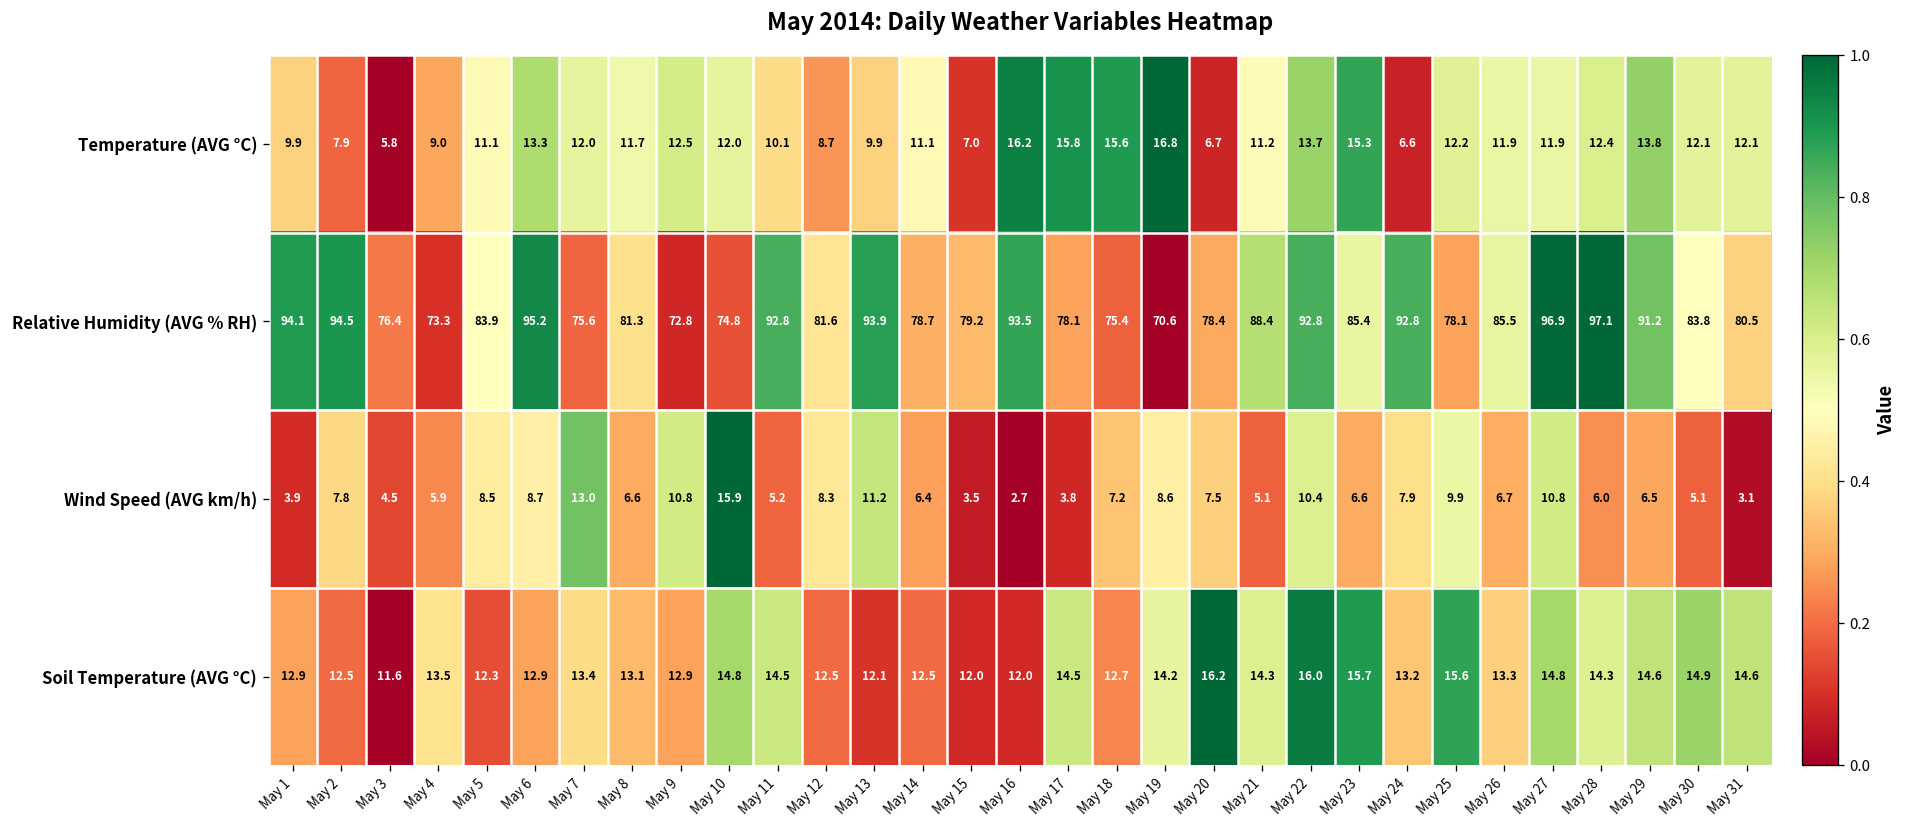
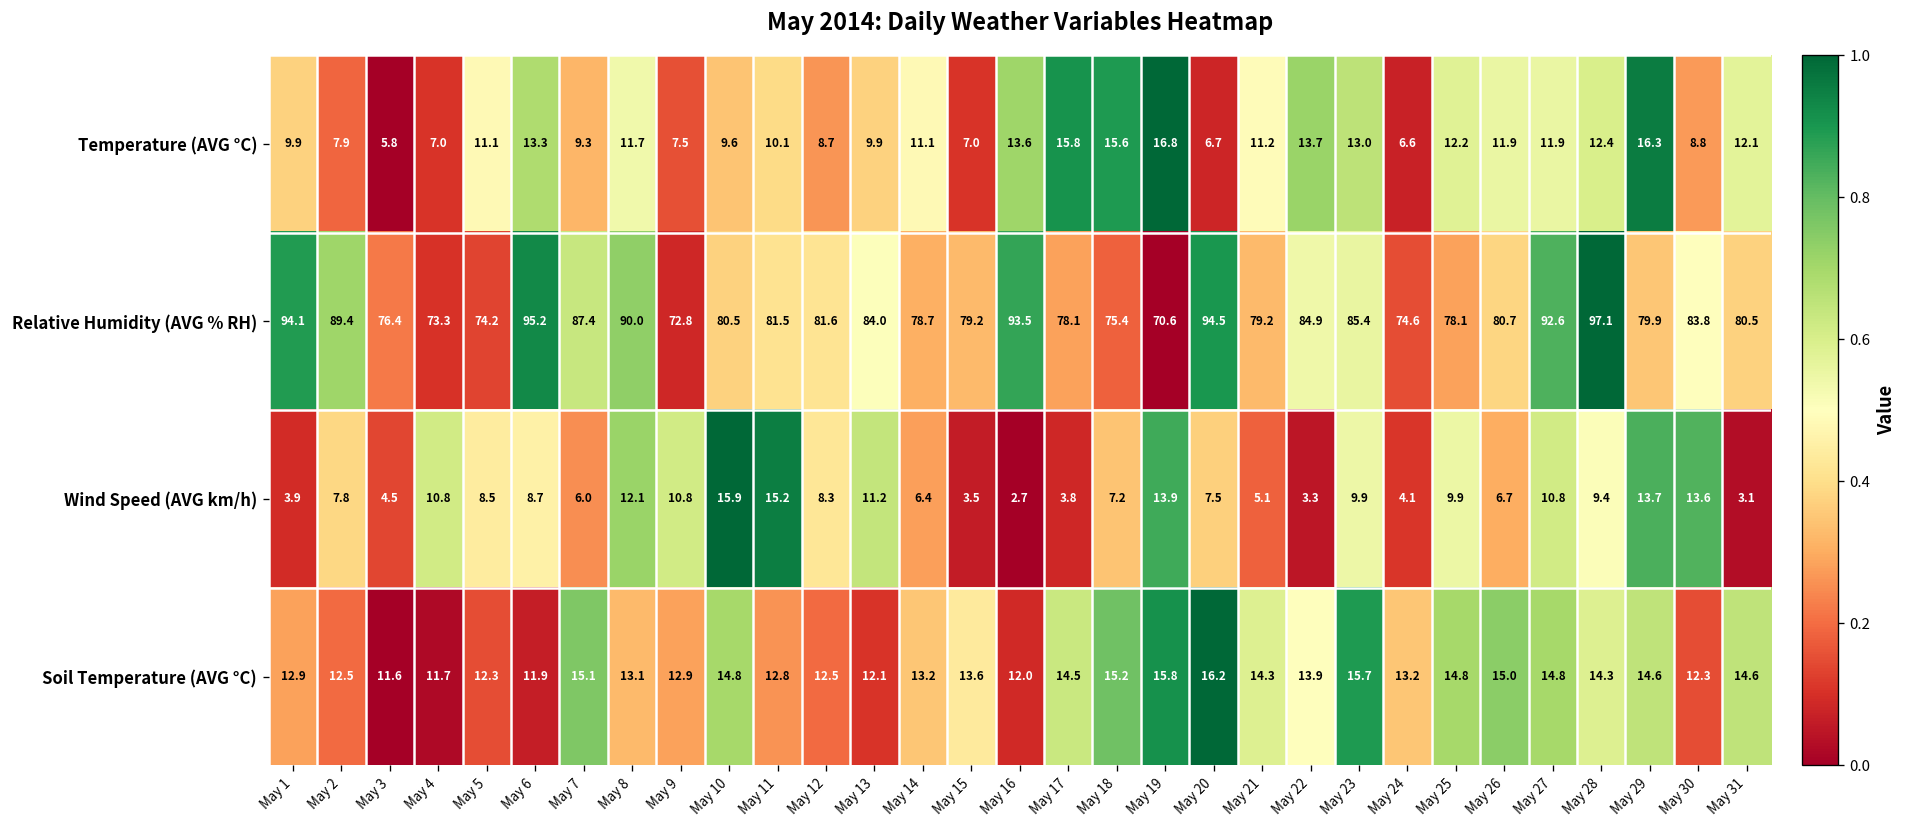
Temperature (AVG °C), May 4: 9.0 -> 7.0
Temperature (AVG °C), May 7: 12.0 -> 9.3
Temperature (AVG °C), May 9: 12.5 -> 7.5
Temperature (AVG °C), May 10: 12.0 -> 9.6
Temperature (AVG °C), May 16: 16.2 -> 13.6
Temperature (AVG °C), May 23: 15.3 -> 13.0
Temperature (AVG °C), May 29: 13.8 -> 16.3
Temperature (AVG °C), May 30: 12.1 -> 8.8
Relative Humidity (AVG % RH), May 2: 94.5 -> 89.4
Relative Humidity (AVG % RH), May 5: 83.9 -> 74.2
Relative Humidity (AVG % RH), May 7: 75.6 -> 87.4
Relative Humidity (AVG % RH), May 8: 81.3 -> 90.0
Relative Humidity (AVG % RH), May 10: 74.8 -> 80.5
Relative Humidity (AVG % RH), May 11: 92.8 -> 81.5
Relative Humidity (AVG % RH), May 13: 93.9 -> 84.0
Relative Humidity (AVG % RH), May 20: 78.4 -> 94.5
Relative Humidity (AVG % RH), May 21: 88.4 -> 79.2
Relative Humidity (AVG % RH), May 22: 92.8 -> 84.9
Relative Humidity (AVG % RH), May 24: 92.8 -> 74.6
Relative Humidity (AVG % RH), May 26: 85.5 -> 80.7
Relative Humidity (AVG % RH), May 27: 96.9 -> 92.6
Relative Humidity (AVG % RH), May 29: 91.2 -> 79.9
Wind Speed (AVG km/h), May 4: 5.9 -> 10.8
Wind Speed (AVG km/h), May 7: 13.0 -> 6.0
Wind Speed (AVG km/h), May 8: 6.6 -> 12.1
Wind Speed (AVG km/h), May 11: 5.2 -> 15.2
Wind Speed (AVG km/h), May 19: 8.6 -> 13.9
Wind Speed (AVG km/h), May 22: 10.4 -> 3.3
Wind Speed (AVG km/h), May 23: 6.6 -> 9.9
Wind Speed (AVG km/h), May 24: 7.9 -> 4.1
Wind Speed (AVG km/h), May 28: 6.0 -> 9.4
Wind Speed (AVG km/h), May 29: 6.5 -> 13.7
Wind Speed (AVG km/h), May 30: 5.1 -> 13.6
Soil Temperature (AVG °C), May 4: 13.5 -> 11.7
Soil Temperature (AVG °C), May 6: 12.9 -> 11.9
Soil Temperature (AVG °C), May 7: 13.4 -> 15.1
Soil Temperature (AVG °C), May 11: 14.5 -> 12.8
Soil Temperature (AVG °C), May 14: 12.5 -> 13.2
Soil Temperature (AVG °C), May 15: 12.0 -> 13.6
Soil Temperature (AVG °C), May 18: 12.7 -> 15.2
Soil Temperature (AVG °C), May 19: 14.2 -> 15.8
Soil Temperature (AVG °C), May 22: 16.0 -> 13.9
Soil Temperature (AVG °C), May 25: 15.6 -> 14.8
Soil Temperature (AVG °C), May 26: 13.3 -> 15.0
Soil Temperature (AVG °C), May 30: 14.9 -> 12.3
